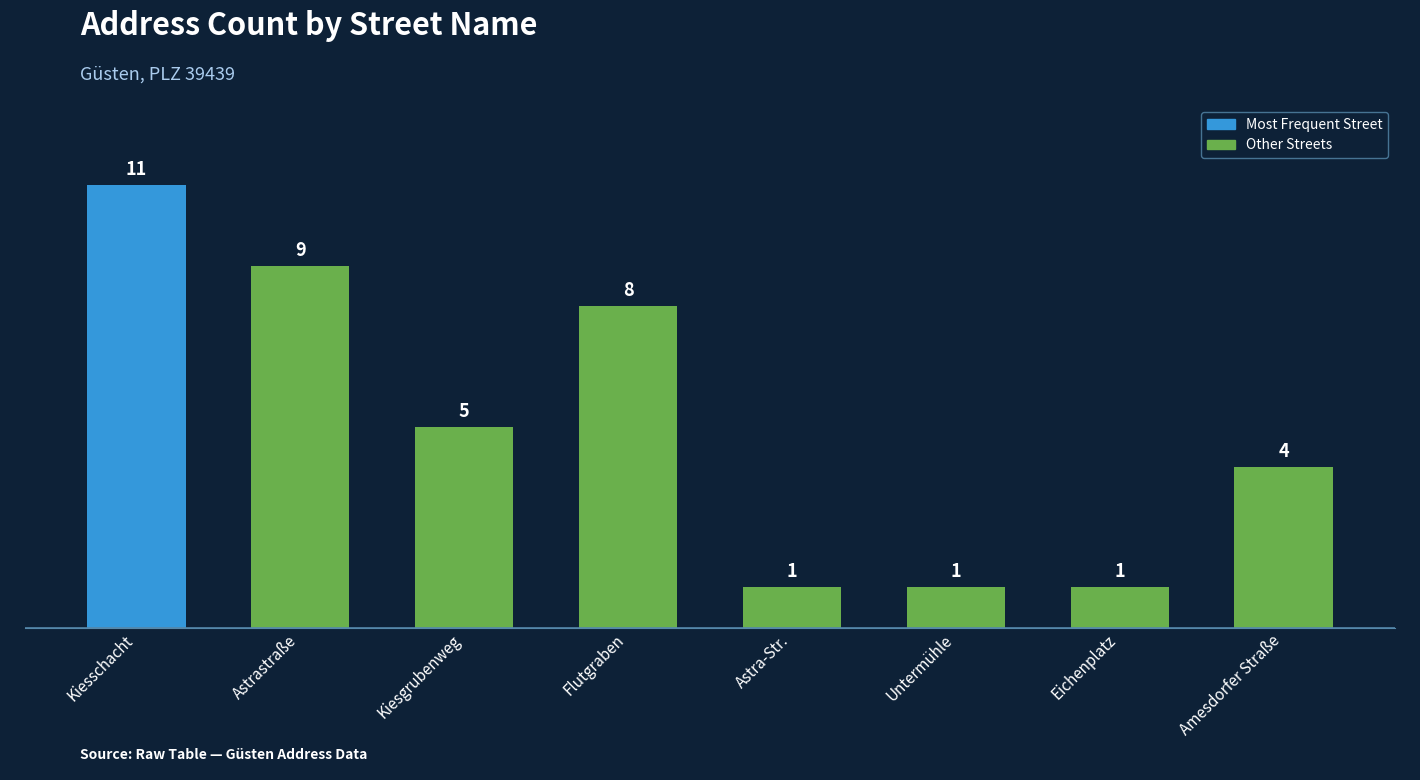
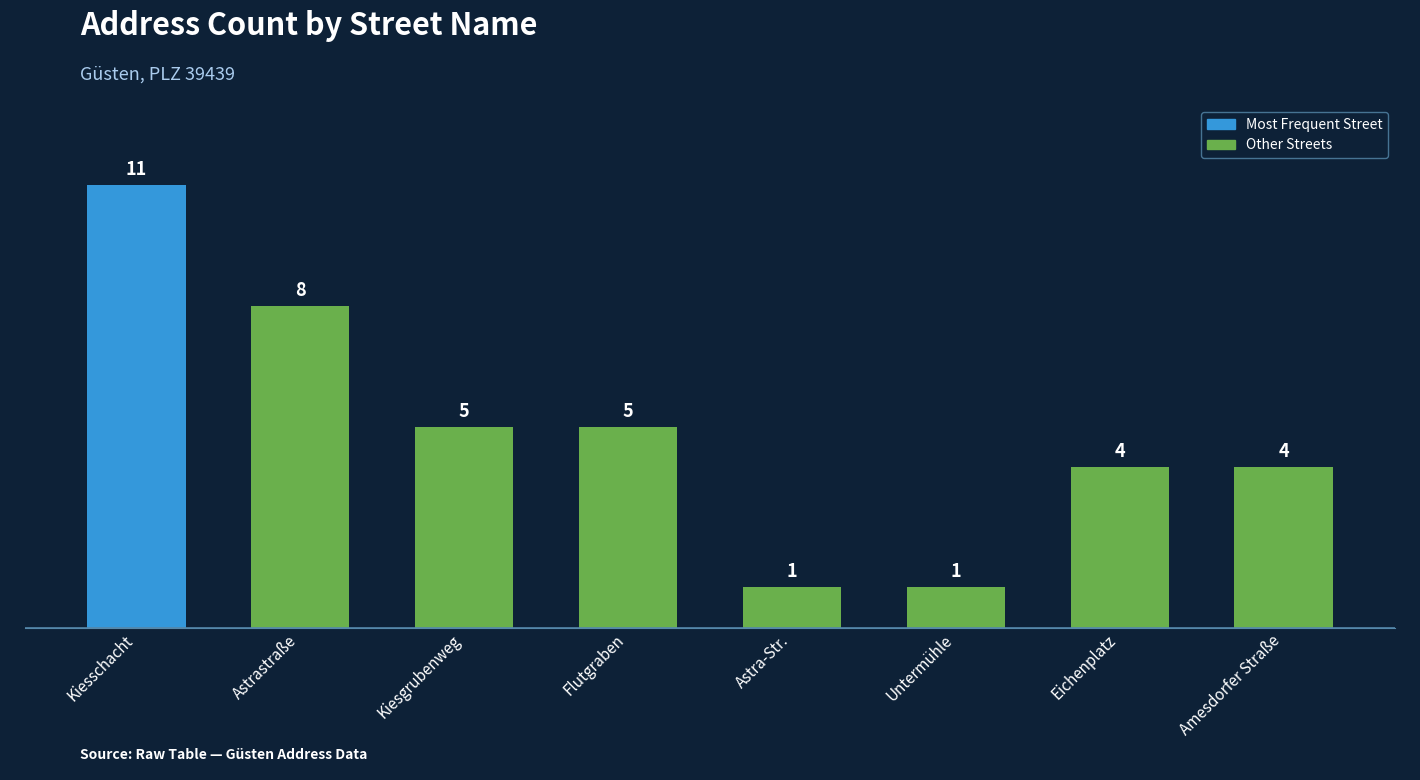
Astrastraße: 9 -> 8
Flutgraben: 8 -> 5
Eichenplatz: 1 -> 4
